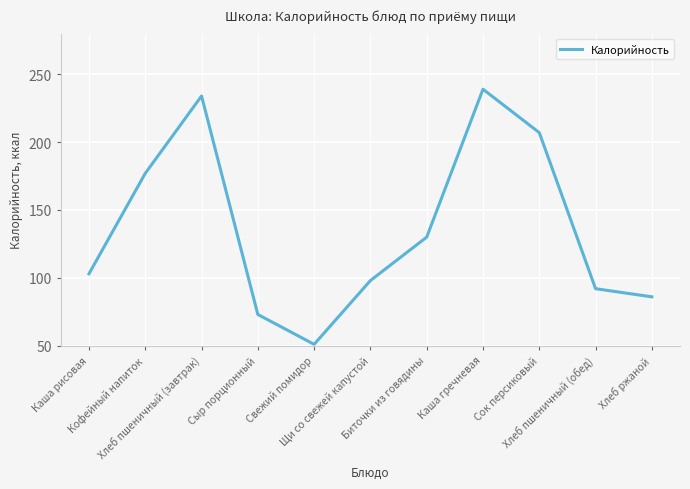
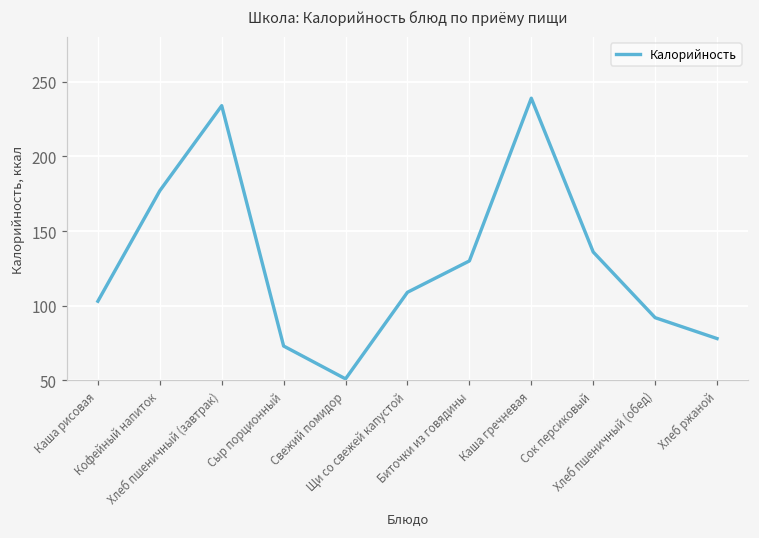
Щи со свежей капустой: 98 -> 109
Сок персиковый: 207 -> 136
Хлеб ржаной: 86 -> 78
